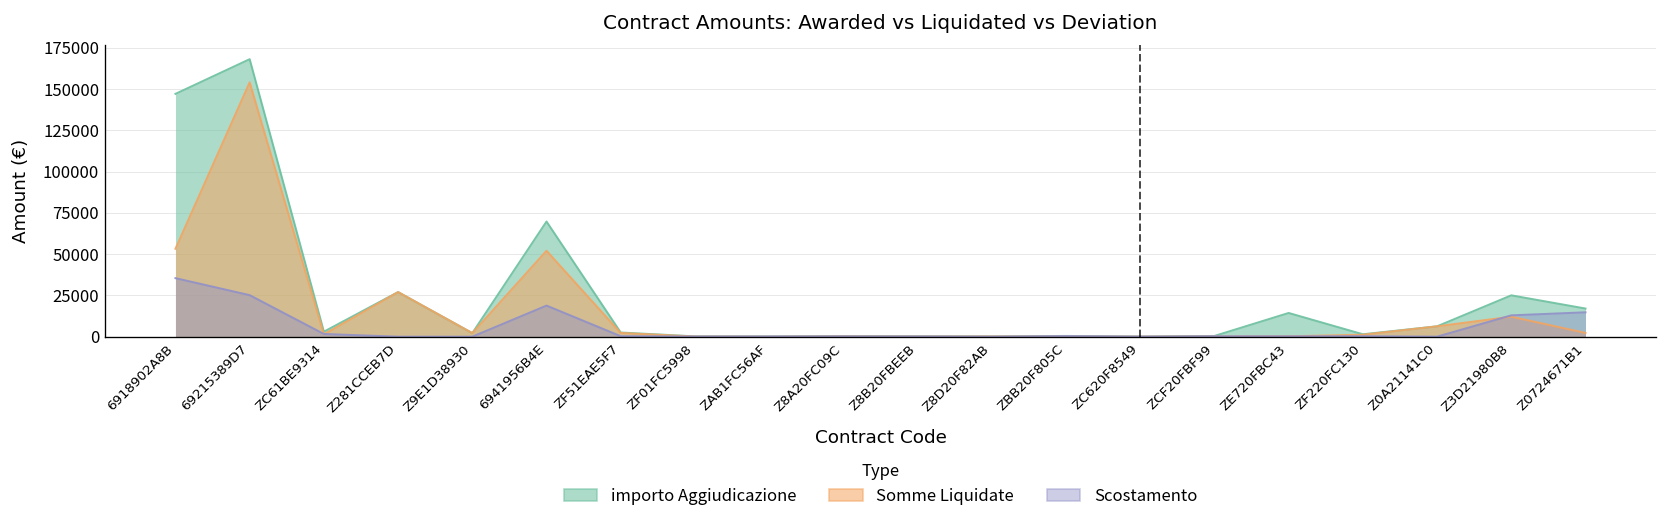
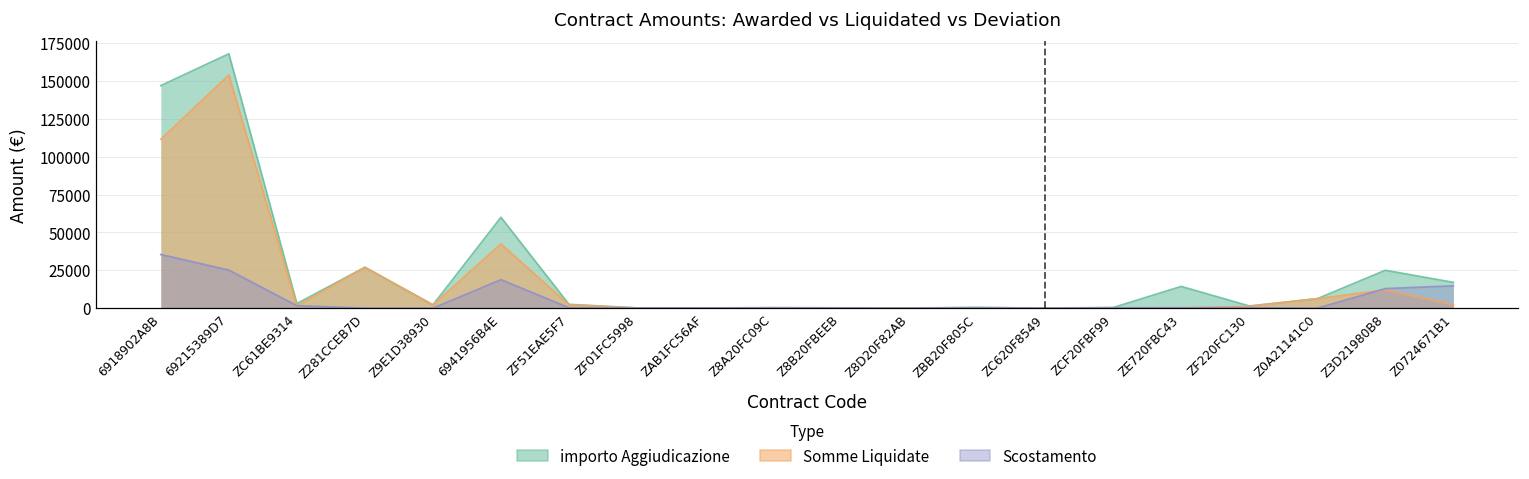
Somme Liquidate, 6918902A8B: 53000 -> 112000
importo Aggiudicazione, 6941956B4E: 70000 -> 60000
Somme Liquidate, 6941956B4E: 52000 -> 42000
